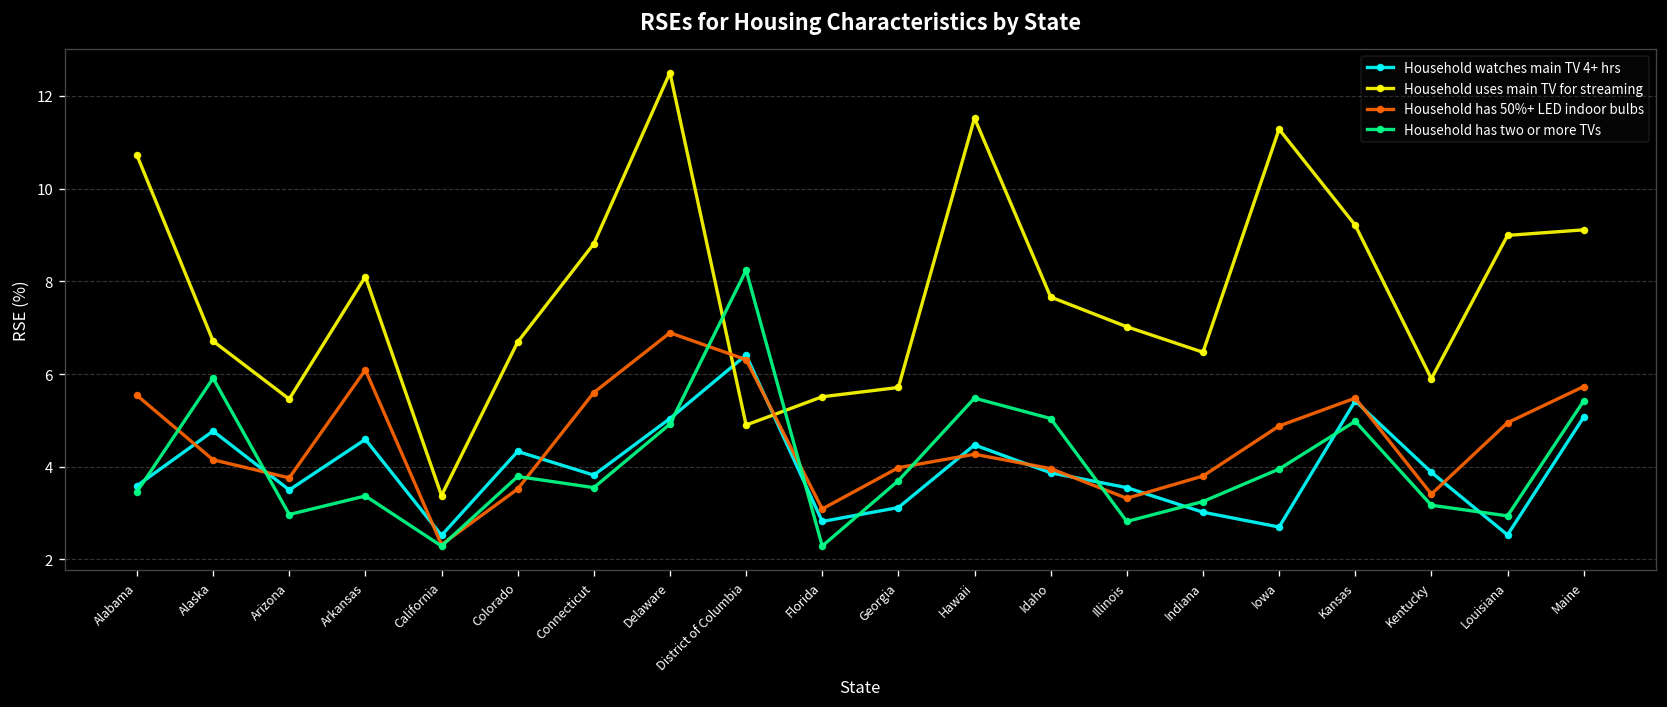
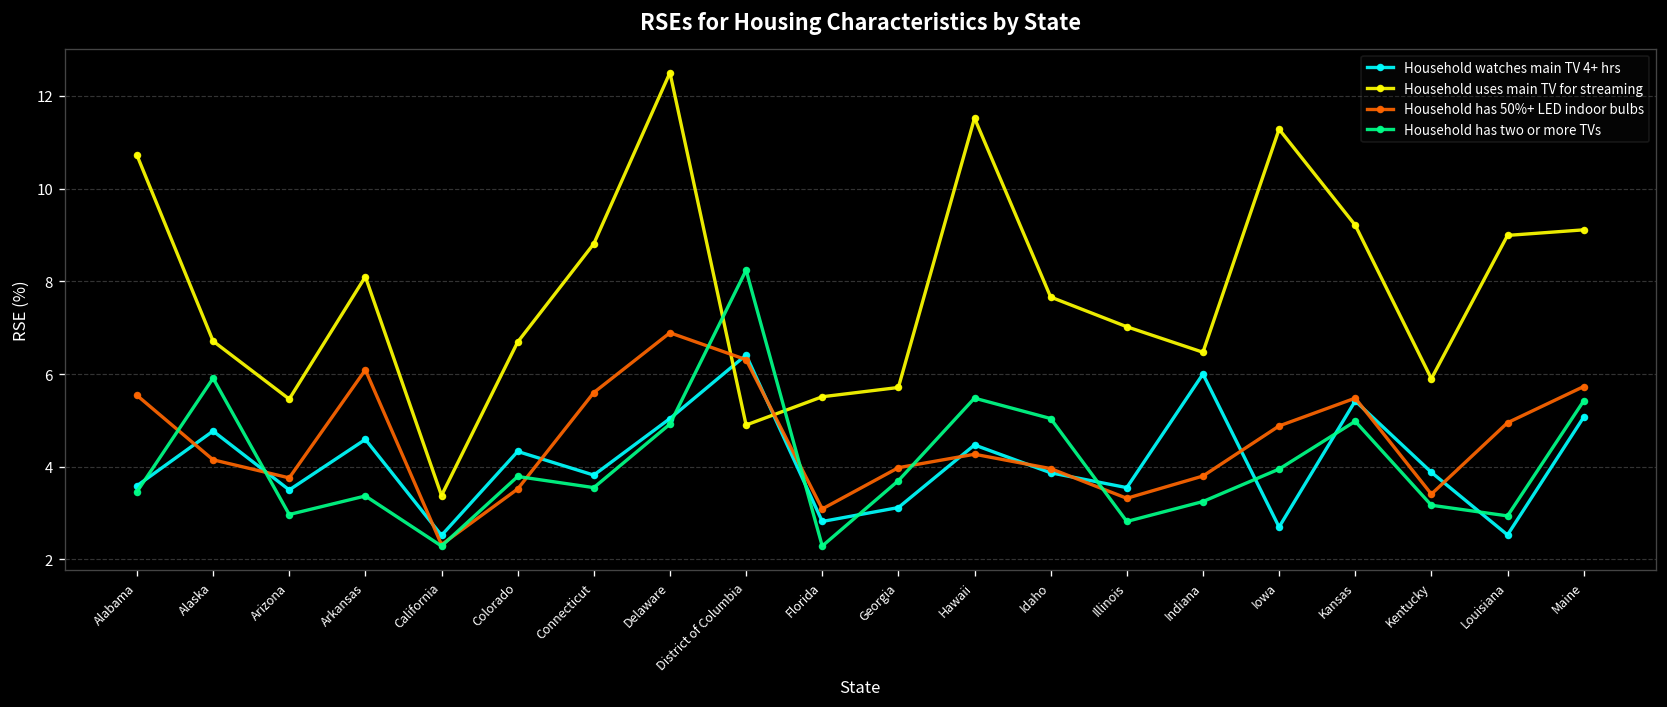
Household watches main TV 4+ hrs, Indiana: 3.0 -> 6.0
